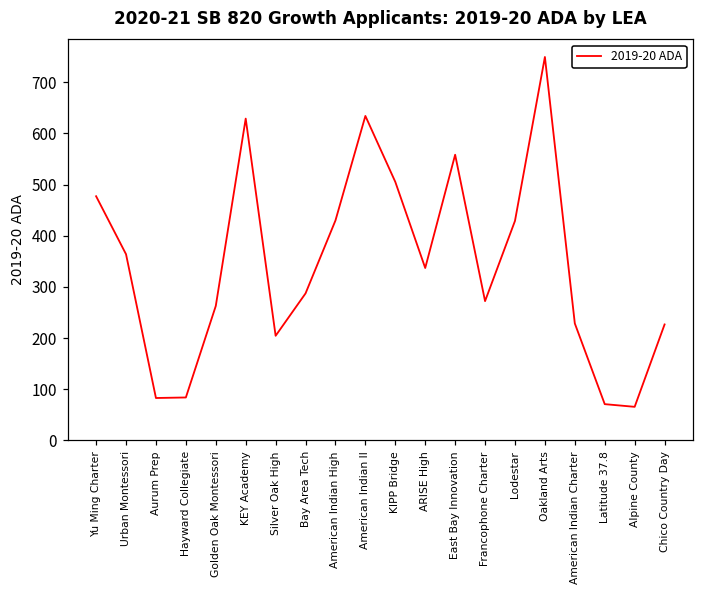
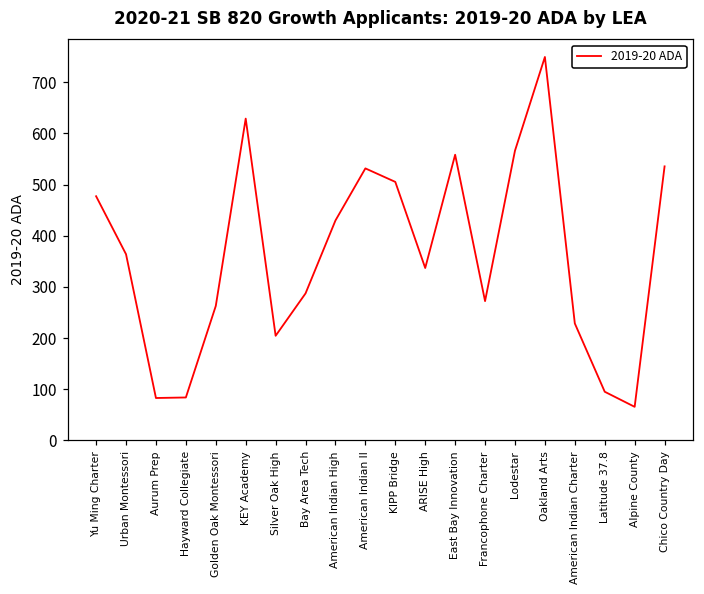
American Indian II: 630 -> 530
Lodestar: 430 -> 570
Latitude 37.8: 70 -> 100
Chico Country Day: 230 -> 540
